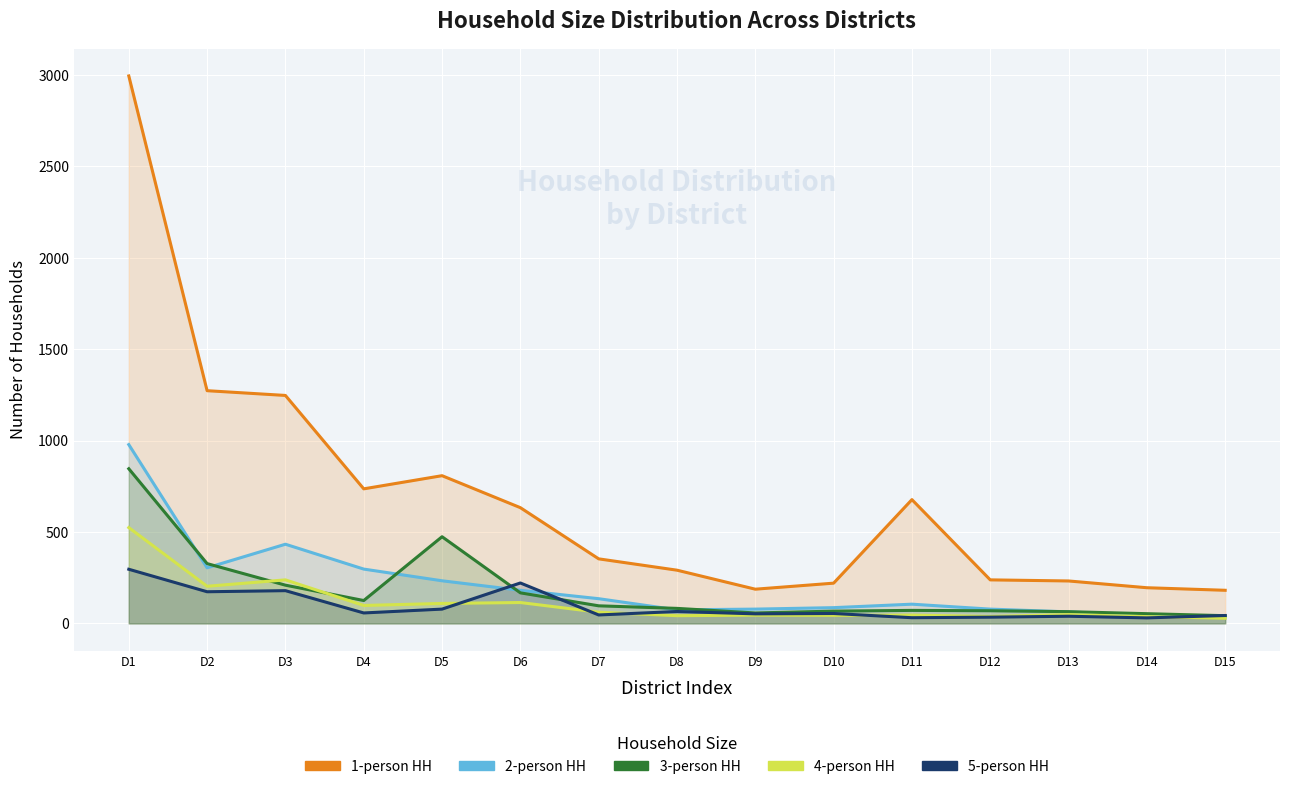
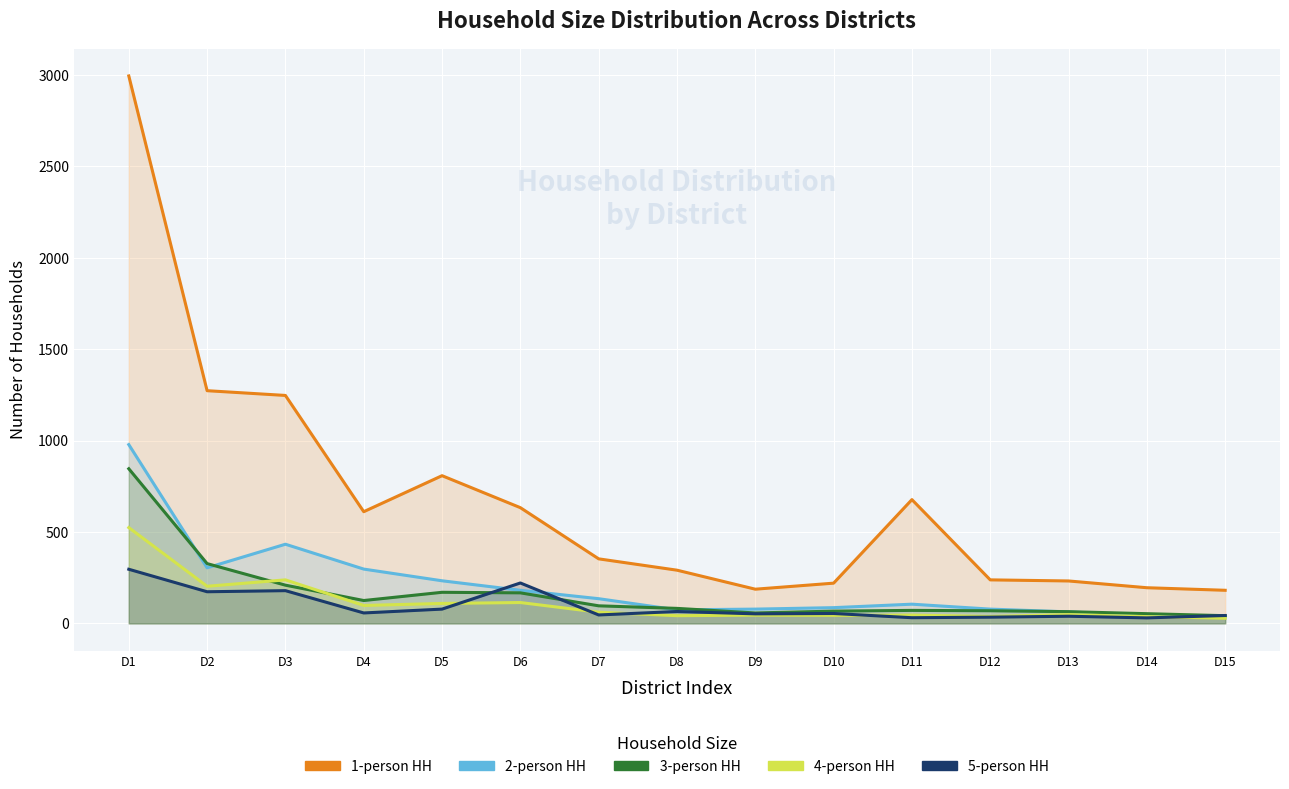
1-person HH, D4: 740 -> 610
3-person HH, D5: 470 -> 170
